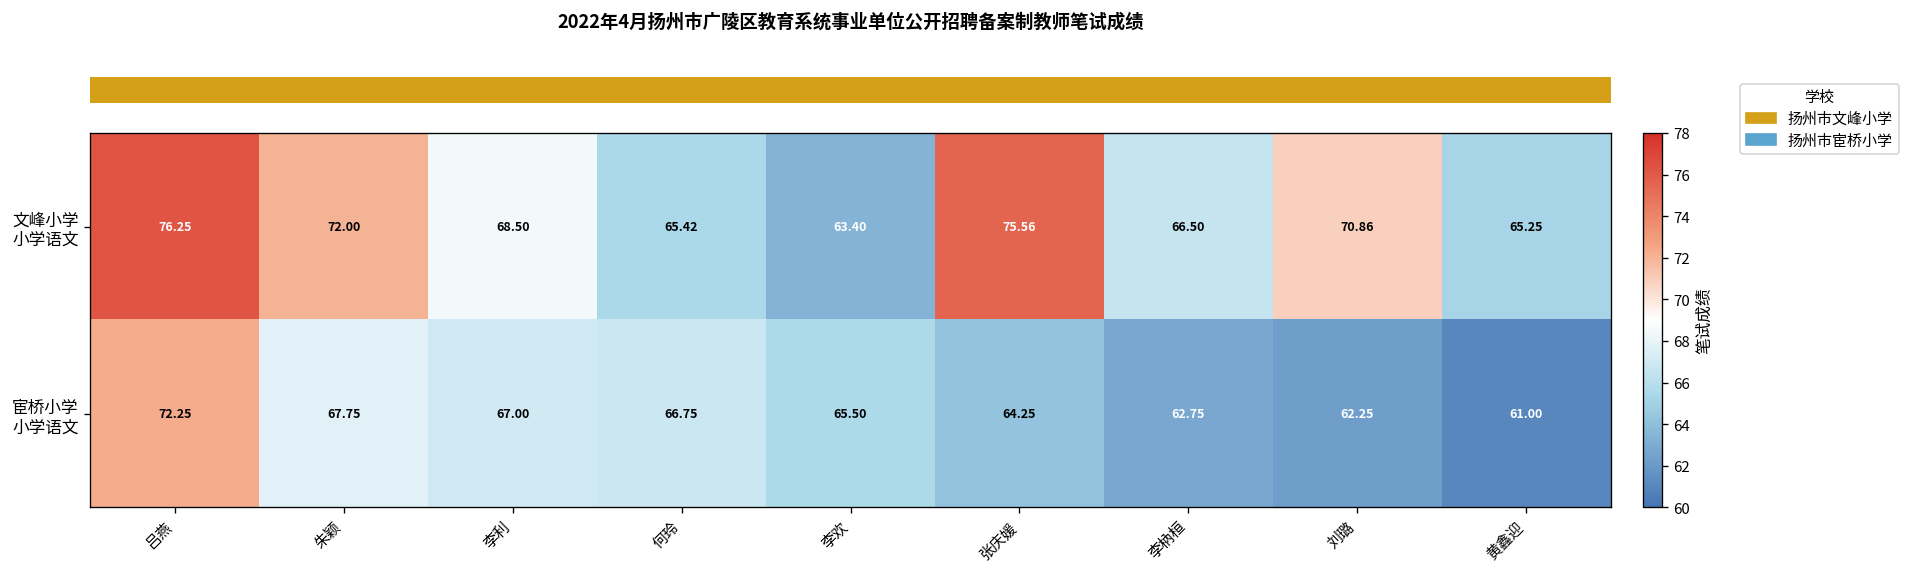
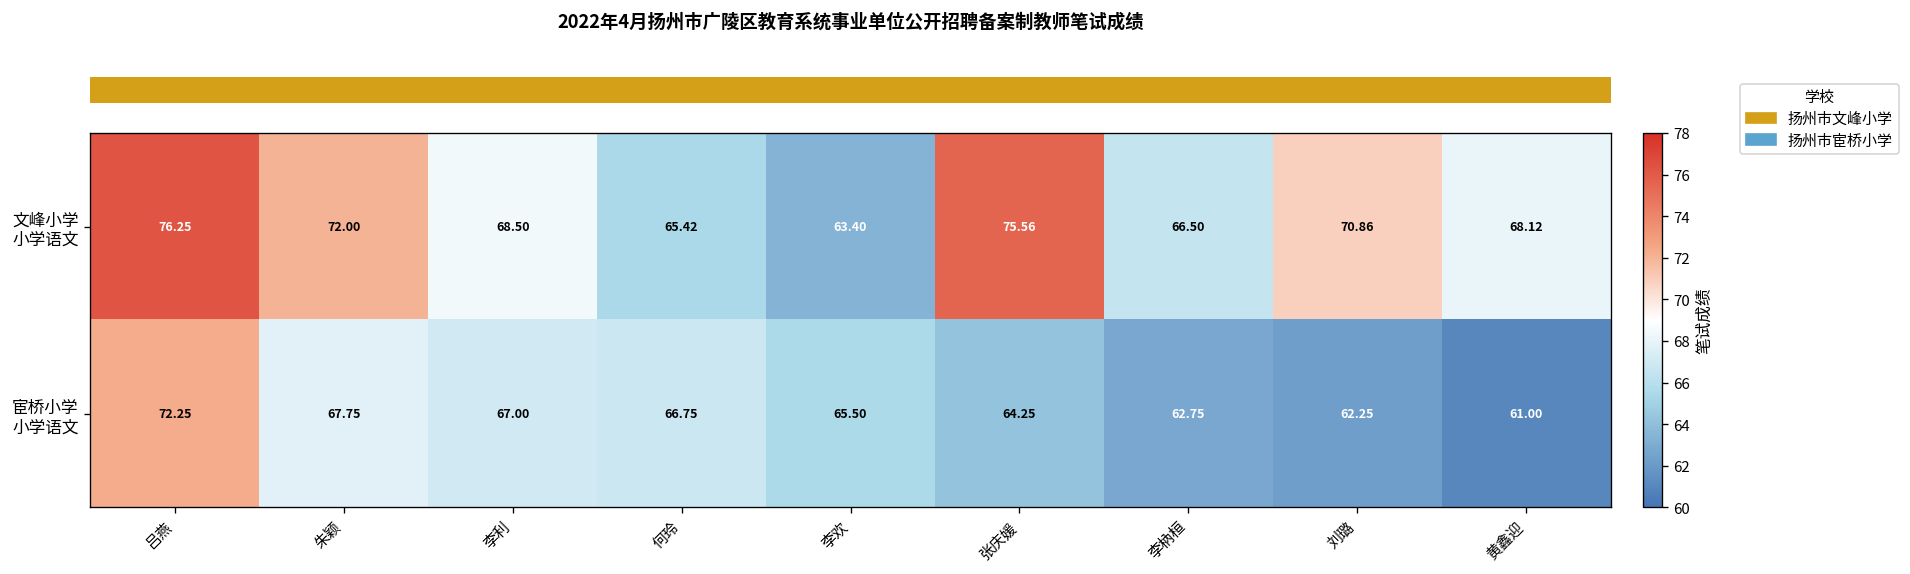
文峰小学 小学语文, 黄鑫迎: 65.25 -> 68.12
